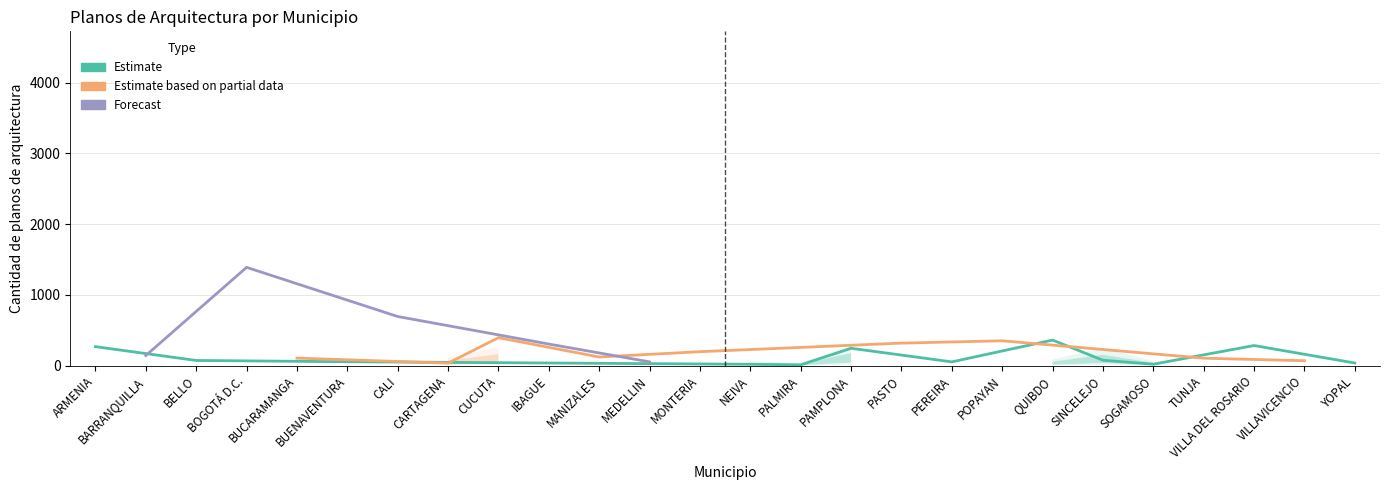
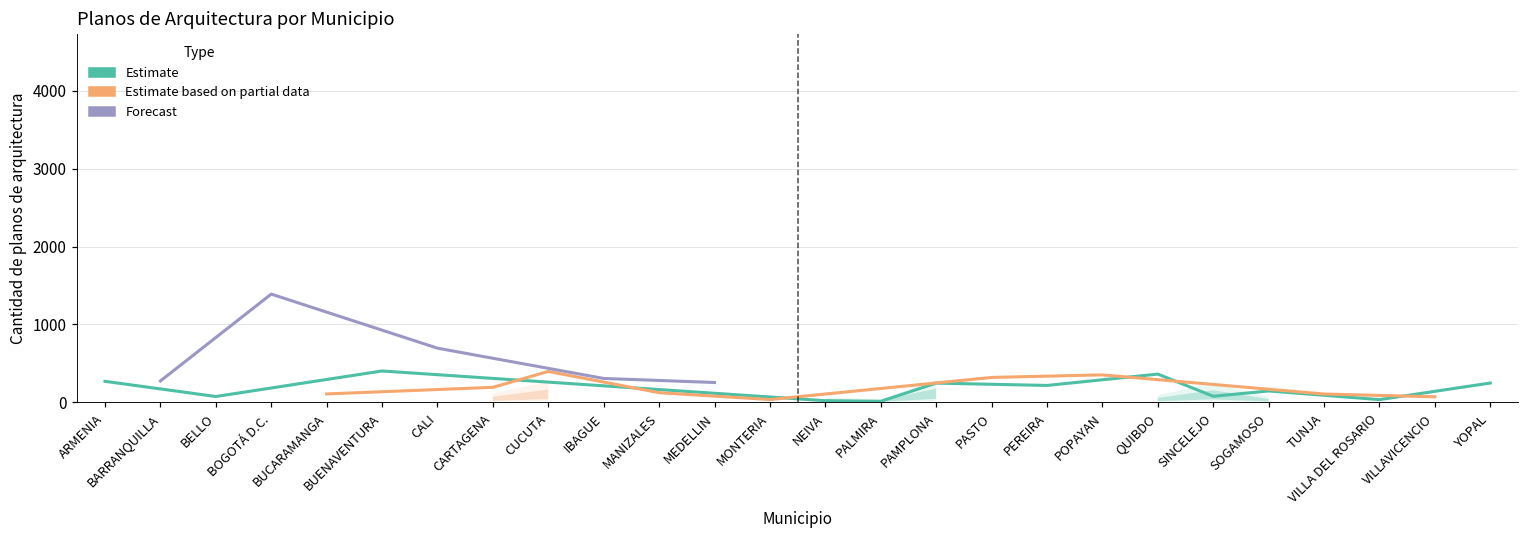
Forecast, BARRANQUILLA: 100 -> 300
Estimate, BUENAVENTURA: 100 -> 400
Estimate based on partial data, CARTAGENA: 0 -> 200
Forecast, MEDELLIN: 100 -> 300
Estimate based on partial data, MONTERIA: 200 -> 0
Estimate, PEREIRA: 100 -> 200
Estimate, SOGAMOSO: 0 -> 100
Estimate, VILLA DEL ROSARIO: 300 -> 0
Estimate, YOPAL: 0 -> 200
